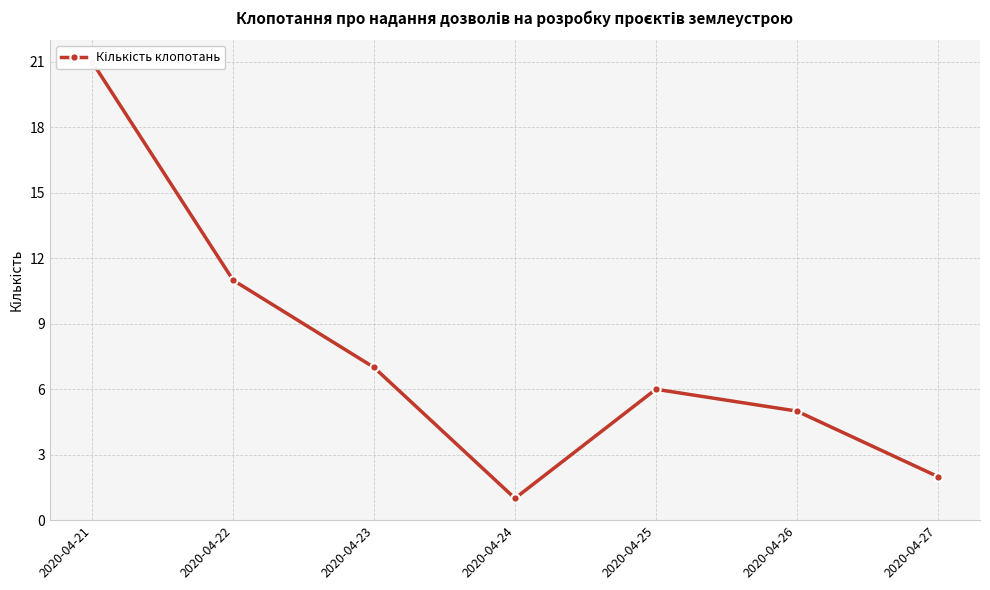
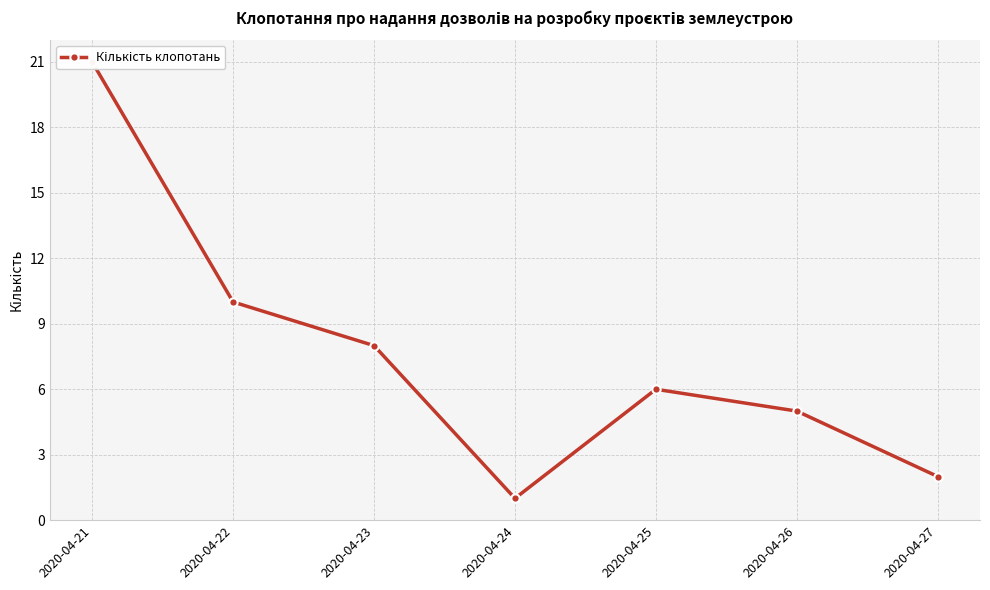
2020-04-22: 11 -> 10
2020-04-23: 7 -> 8
